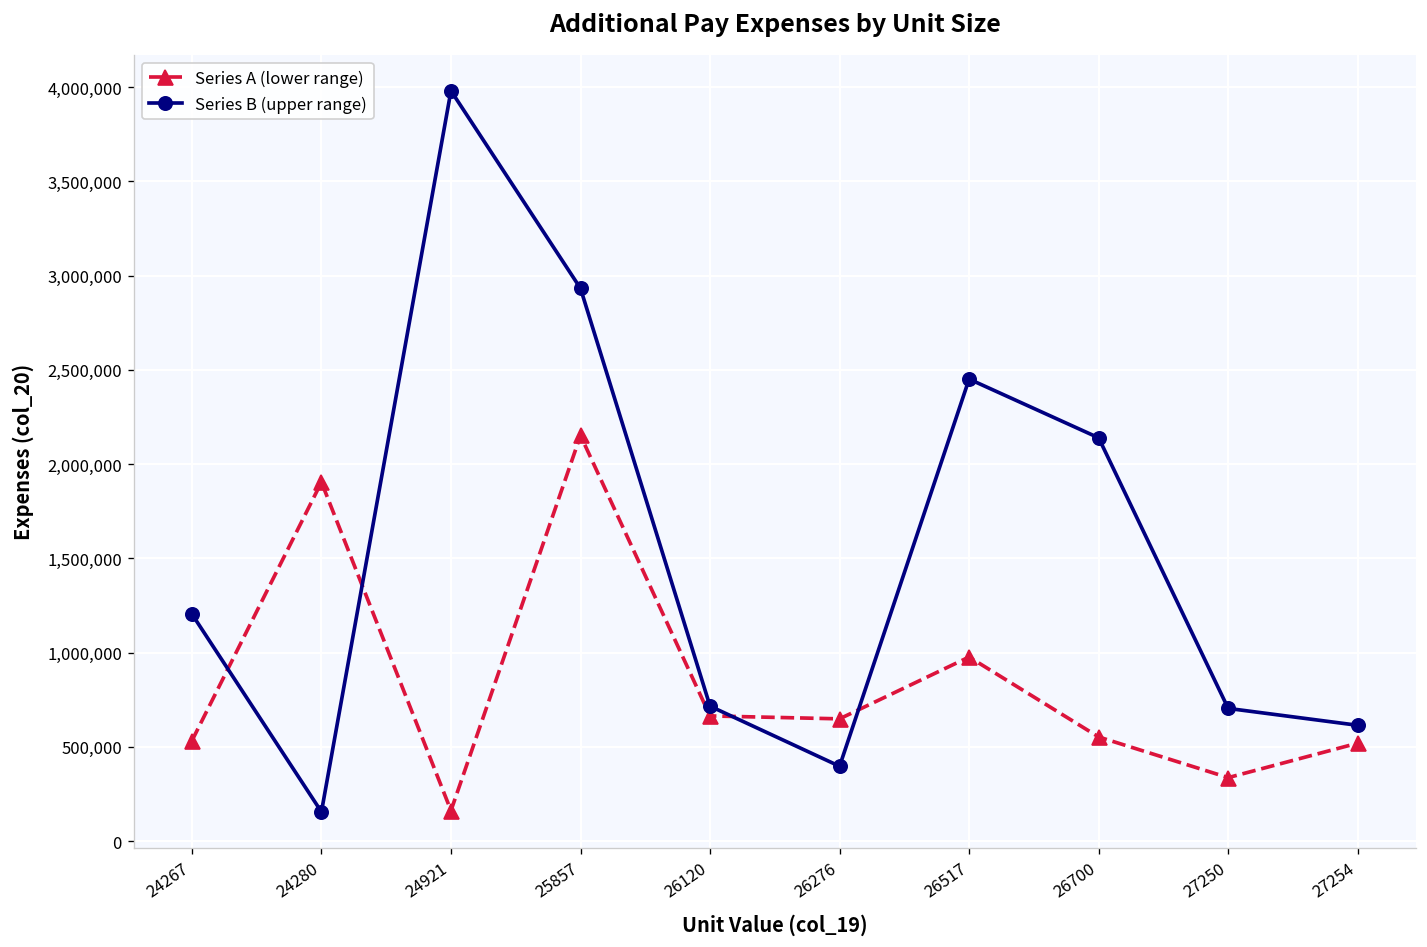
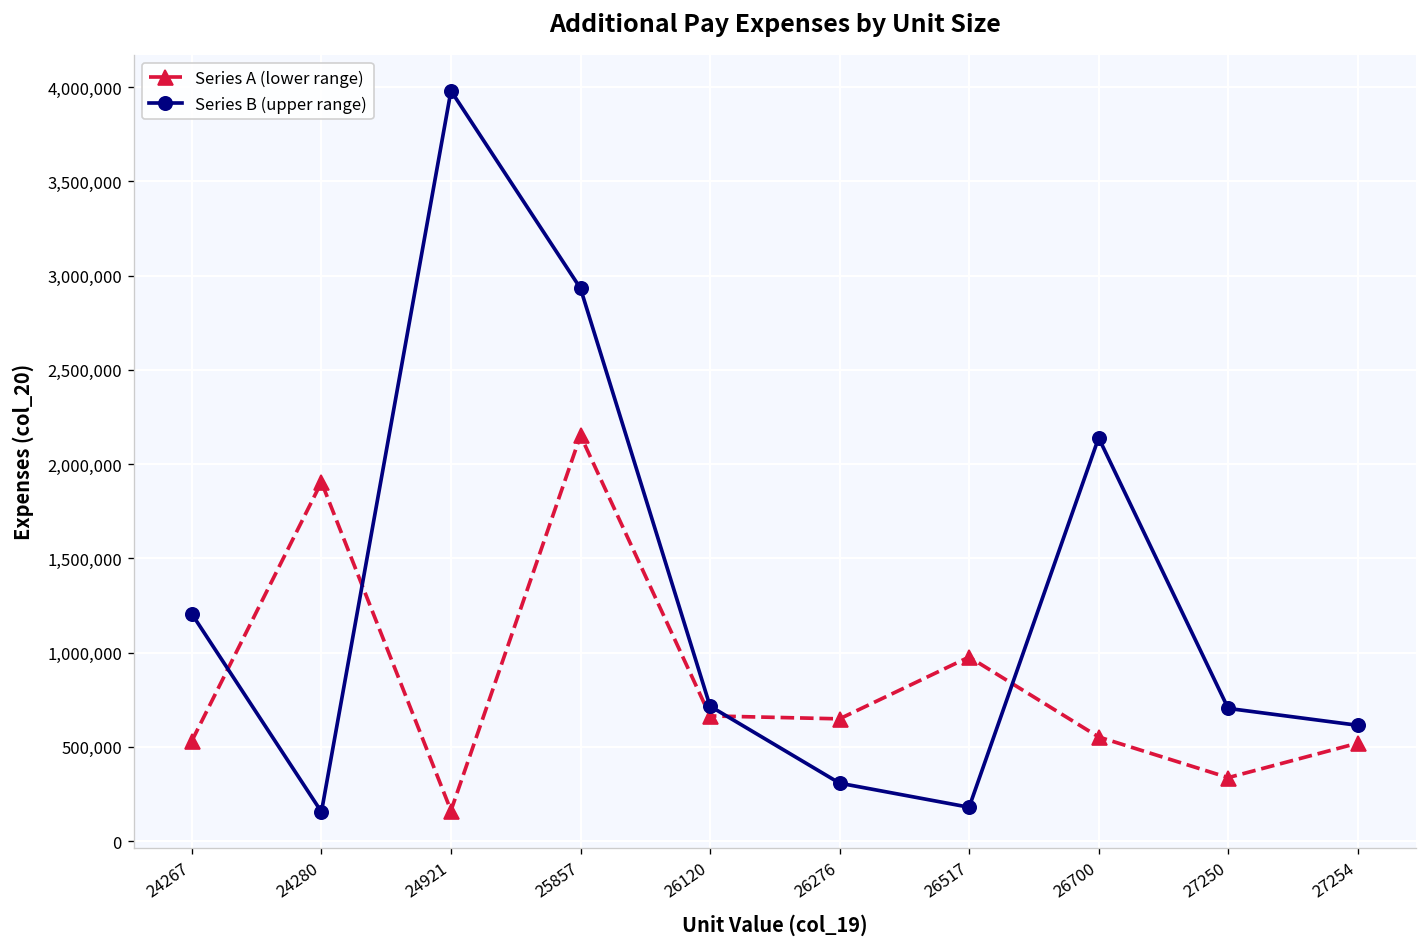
Series B (upper range), 26276: 400,000 -> 310,000
Series B (upper range), 26517: 2,450,000 -> 180,000
